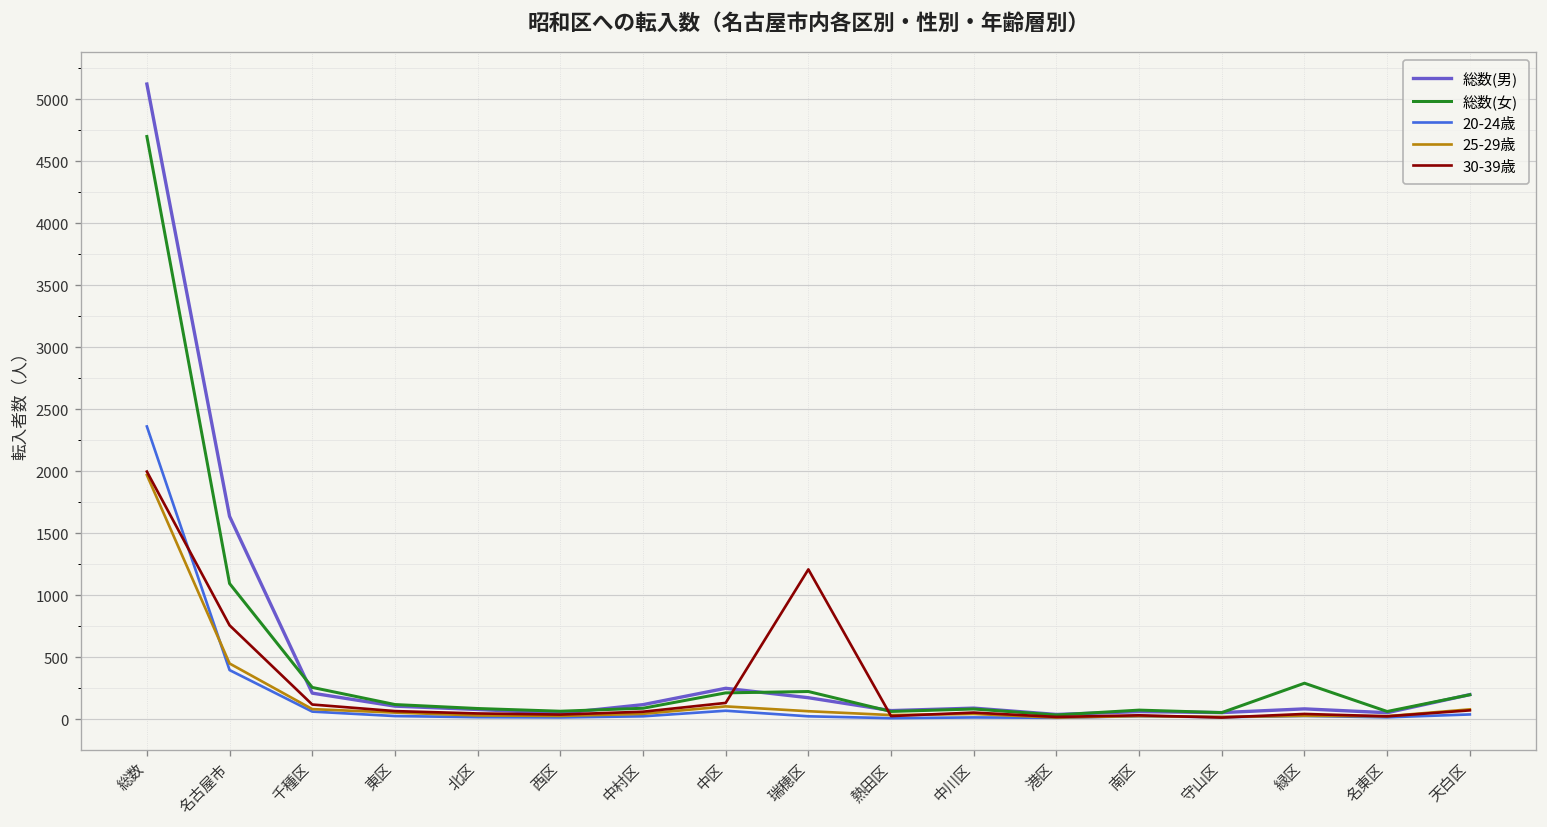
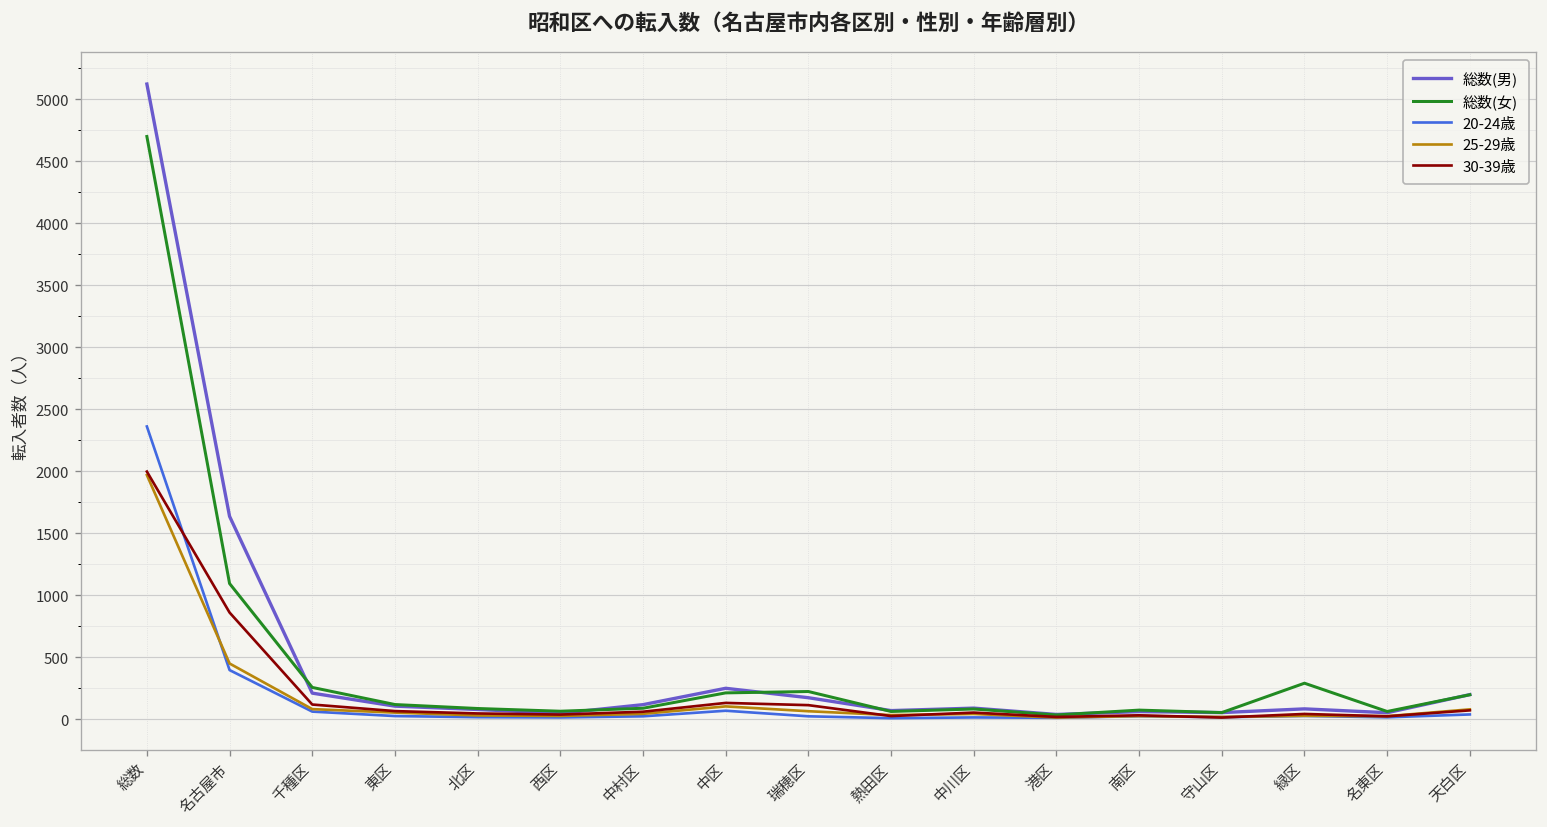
30-39歳, 名古屋市: 760 -> 860
30-39歳, 瑞穂区: 1210 -> 110
